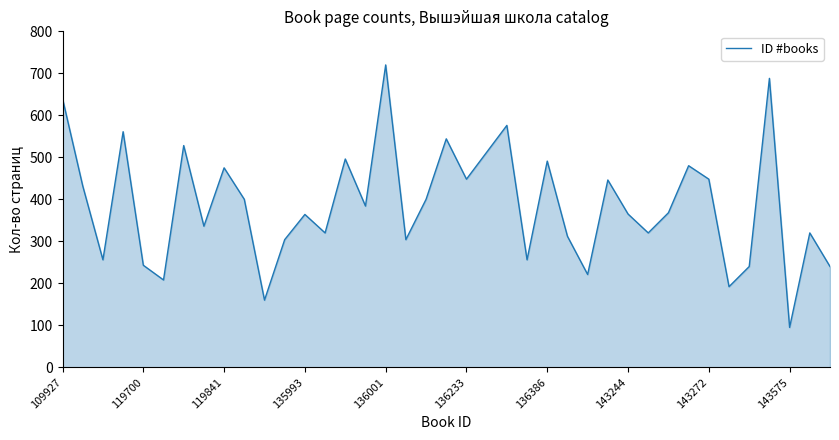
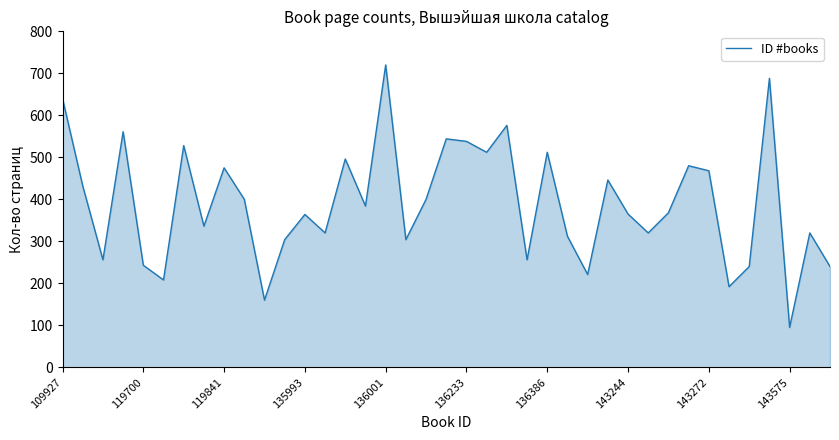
136233: 450 -> 540
136386: 490 -> 510
143272: 450 -> 470
